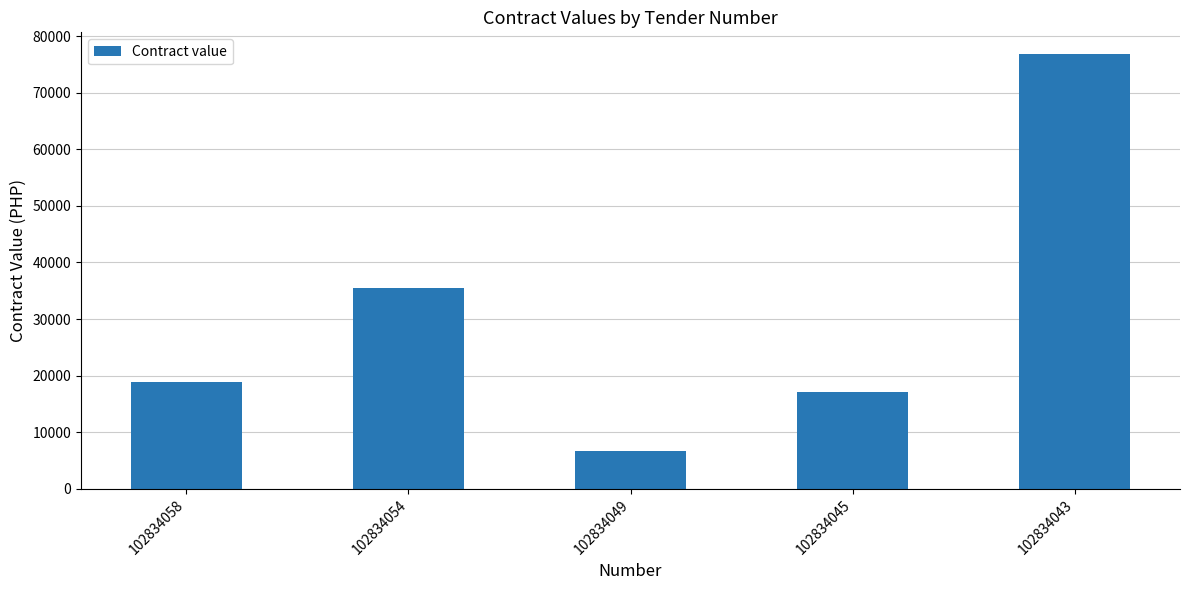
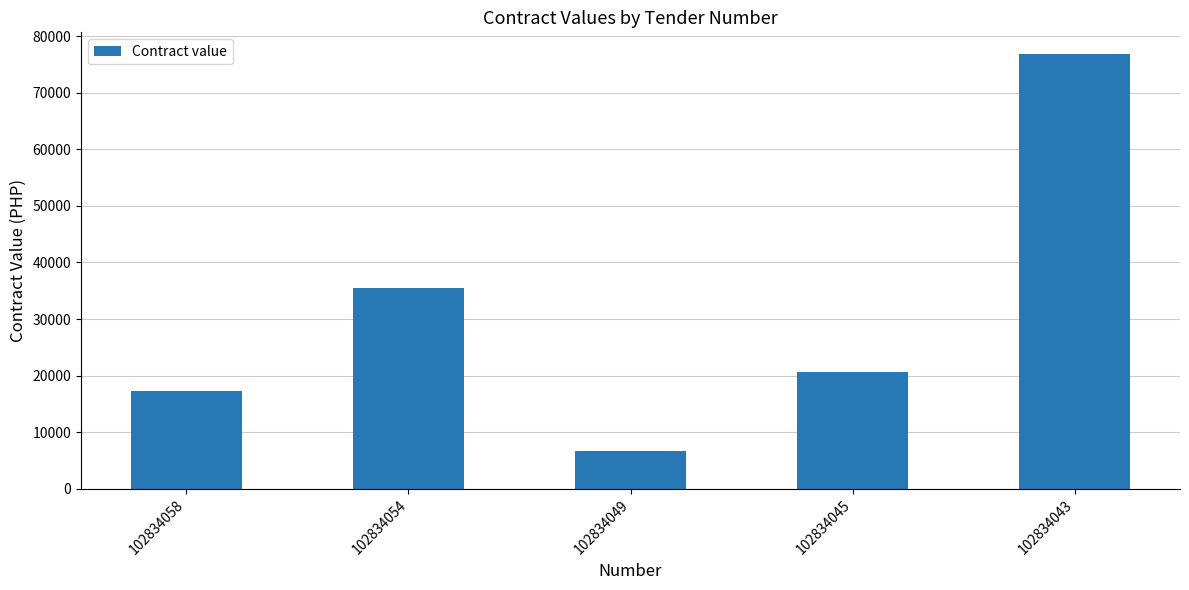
102834058: 19000 -> 17000
102834045: 17000 -> 21000
